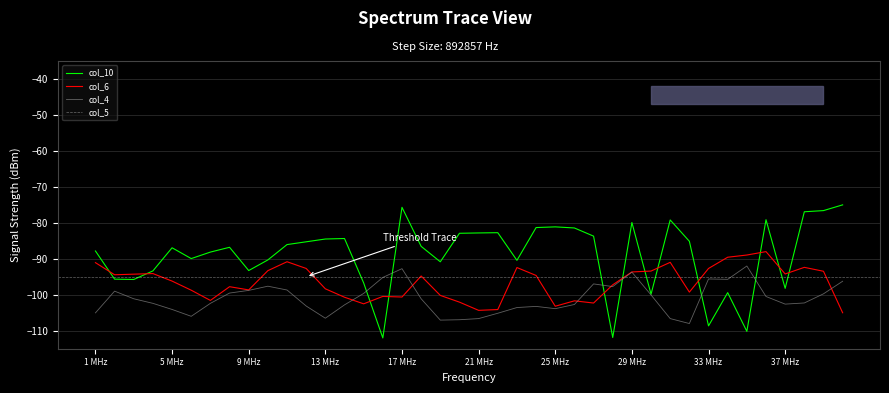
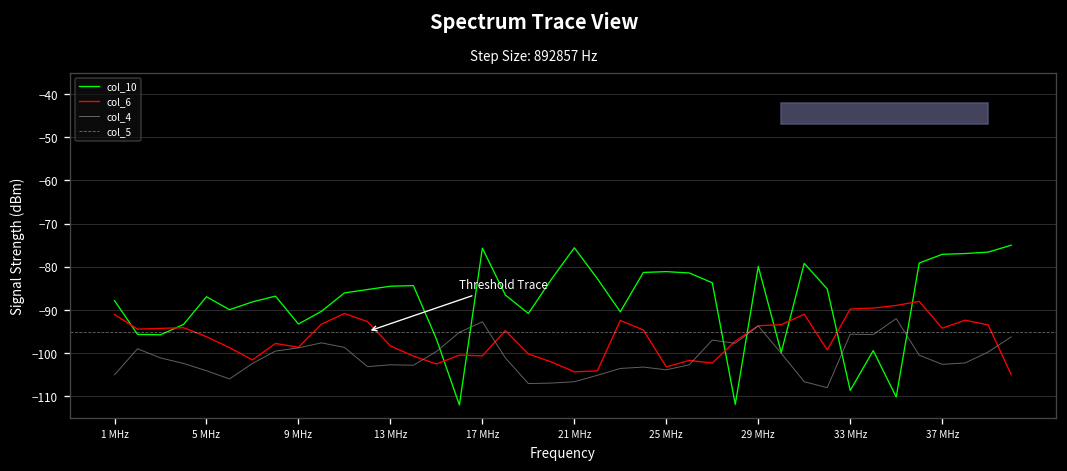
col_4, 13 MHz: -107 -> -103
col_10, 21 MHz: -83 -> -76
col_6, 33 MHz: -93 -> -90
col_10, 37 MHz: -98 -> -77
